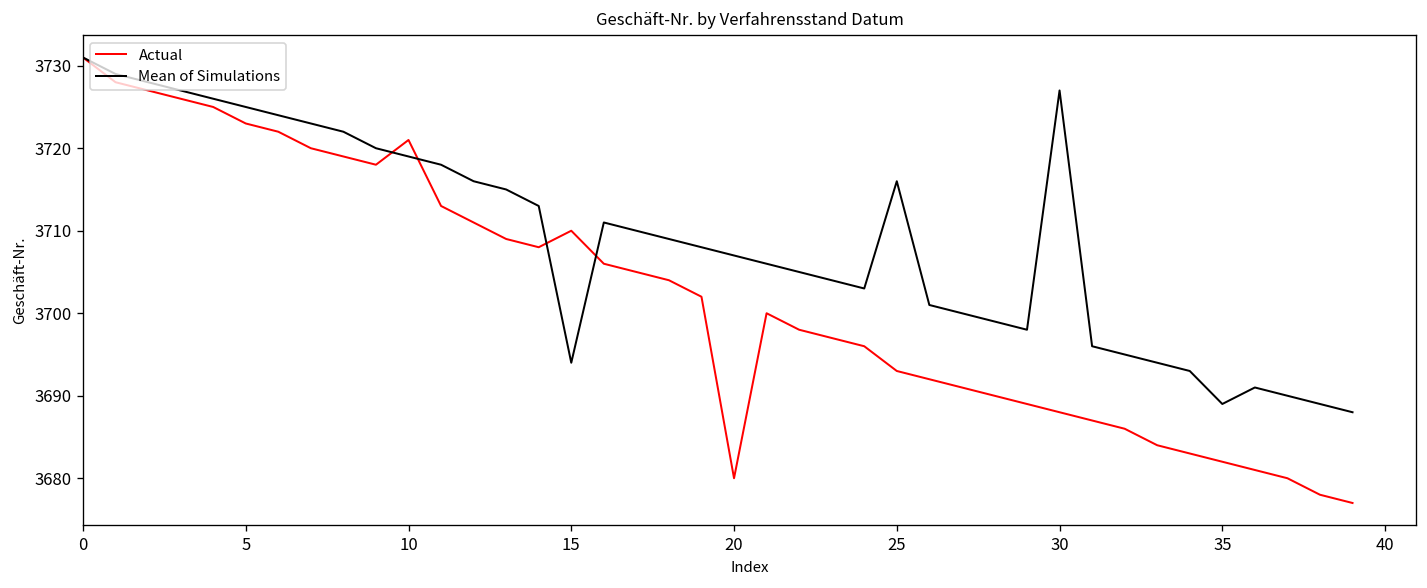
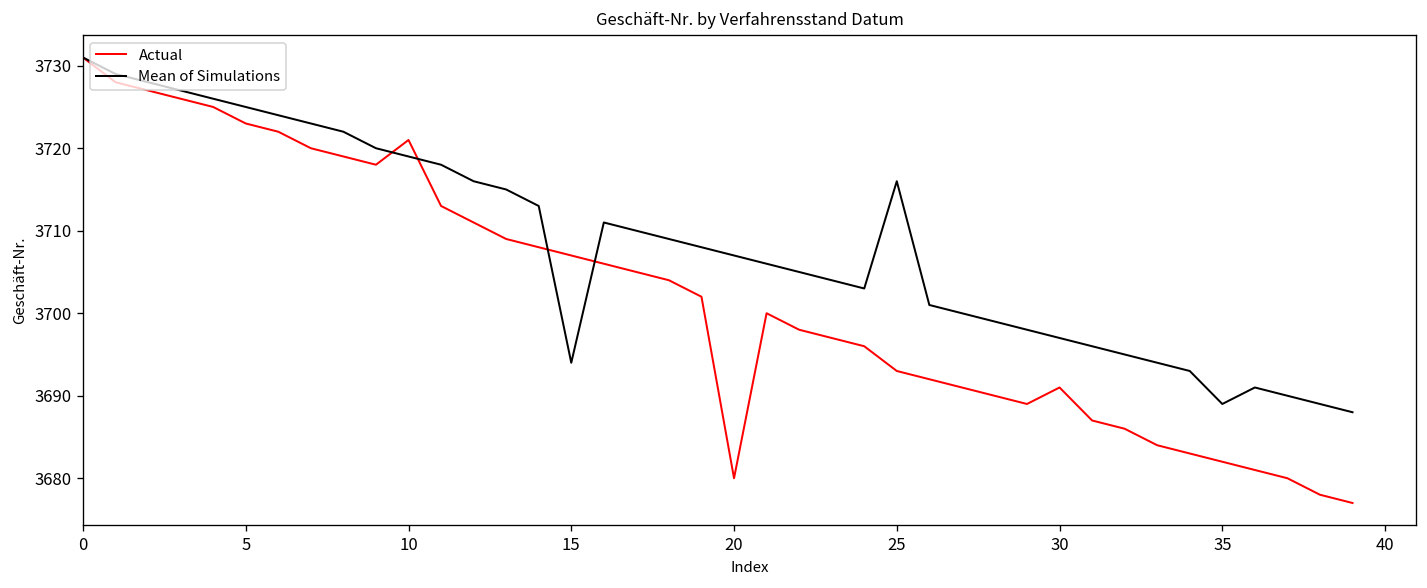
Actual, 15: 3710 -> 3707
Actual, 30: 3688 -> 3691
Mean of Simulations, 30: 3727 -> 3697
